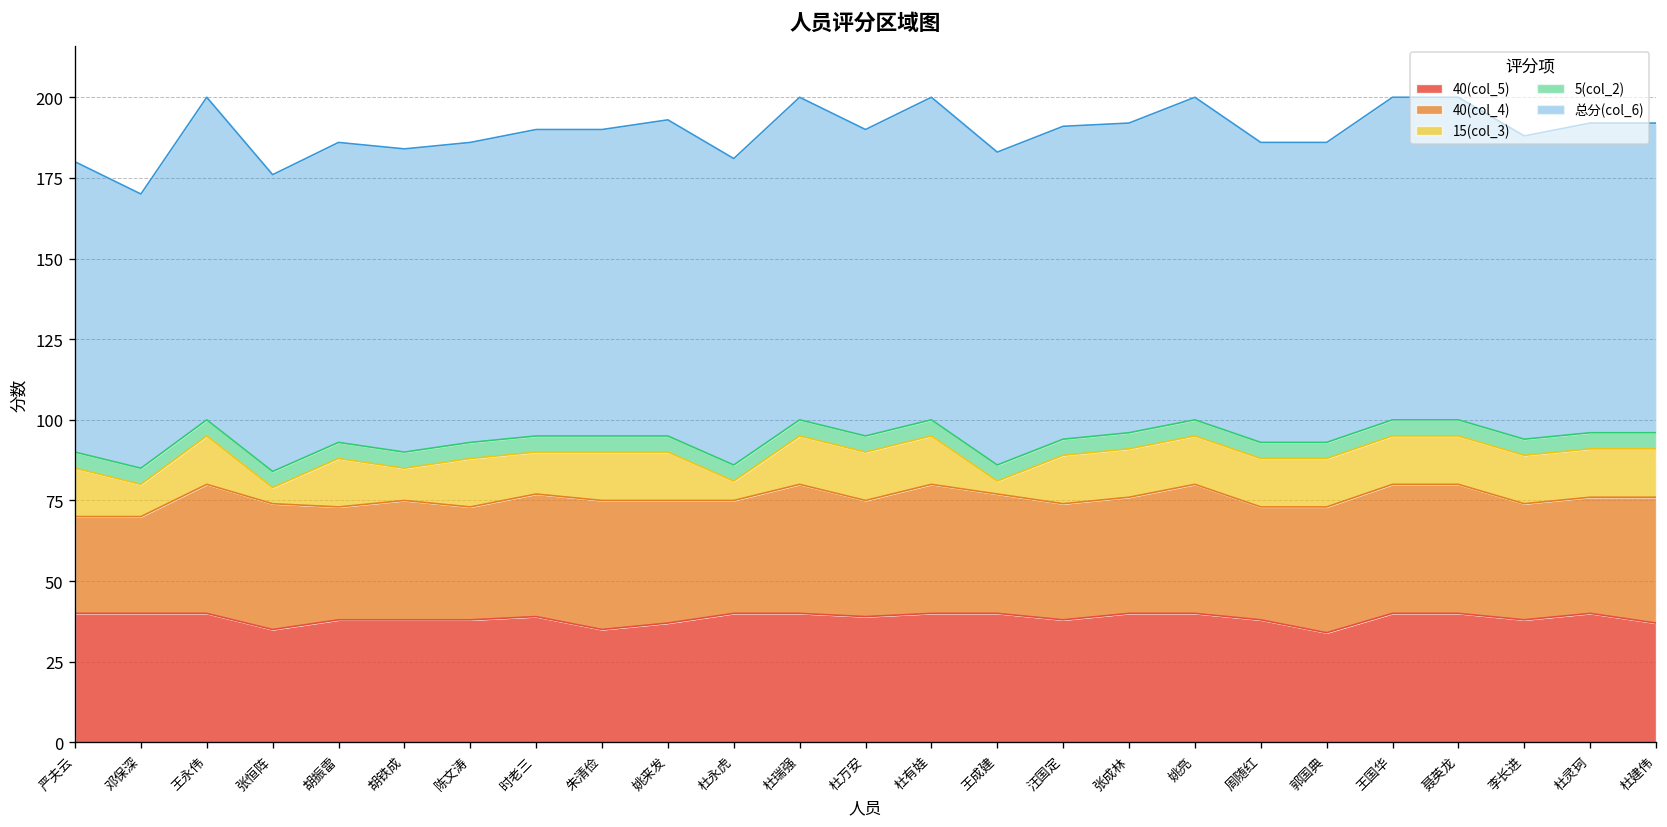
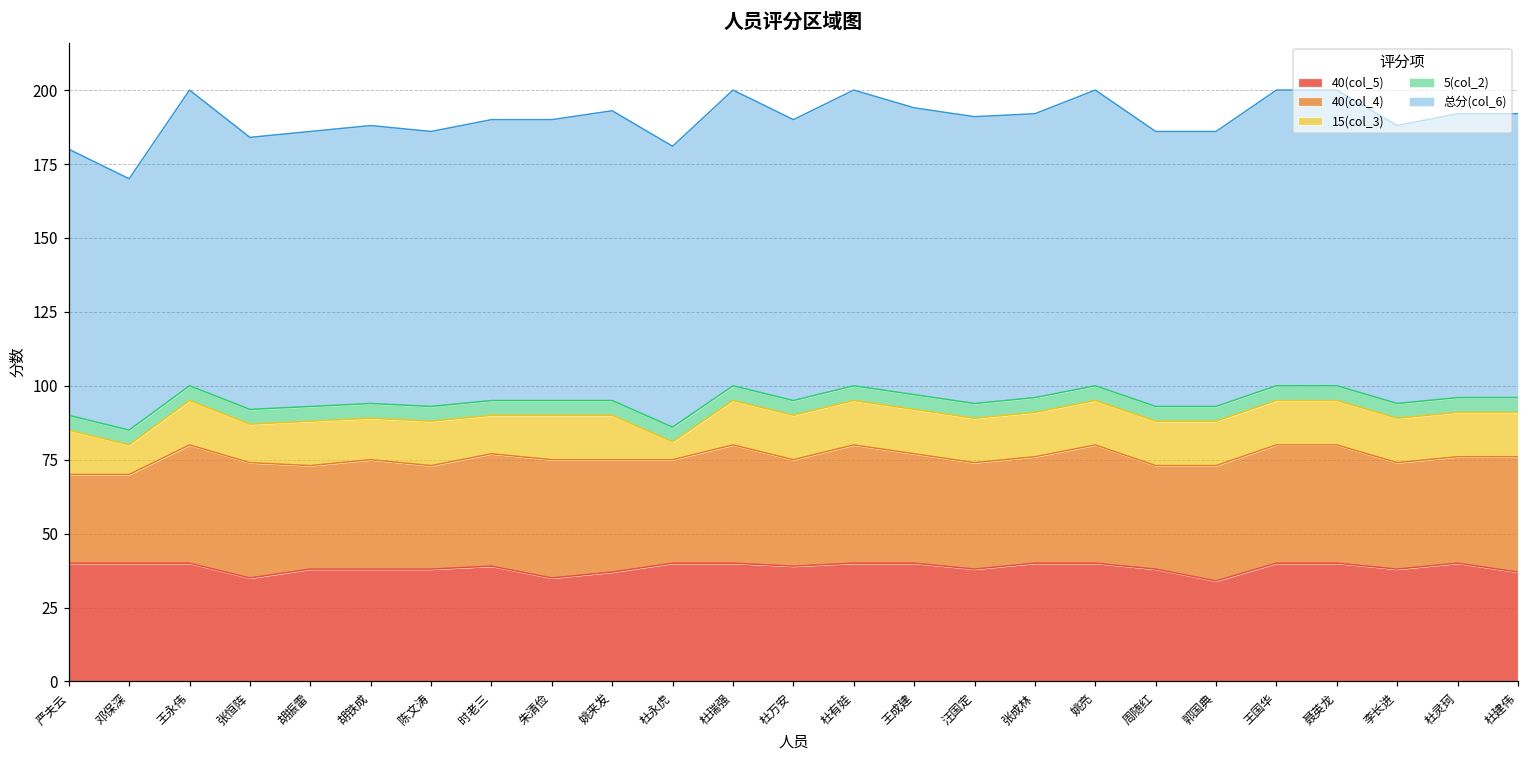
15(col_3), 张恒阵: 5 -> 13
15(col_3), 胡铁成: 10 -> 14
15(col_3), 王成建: 4 -> 15
